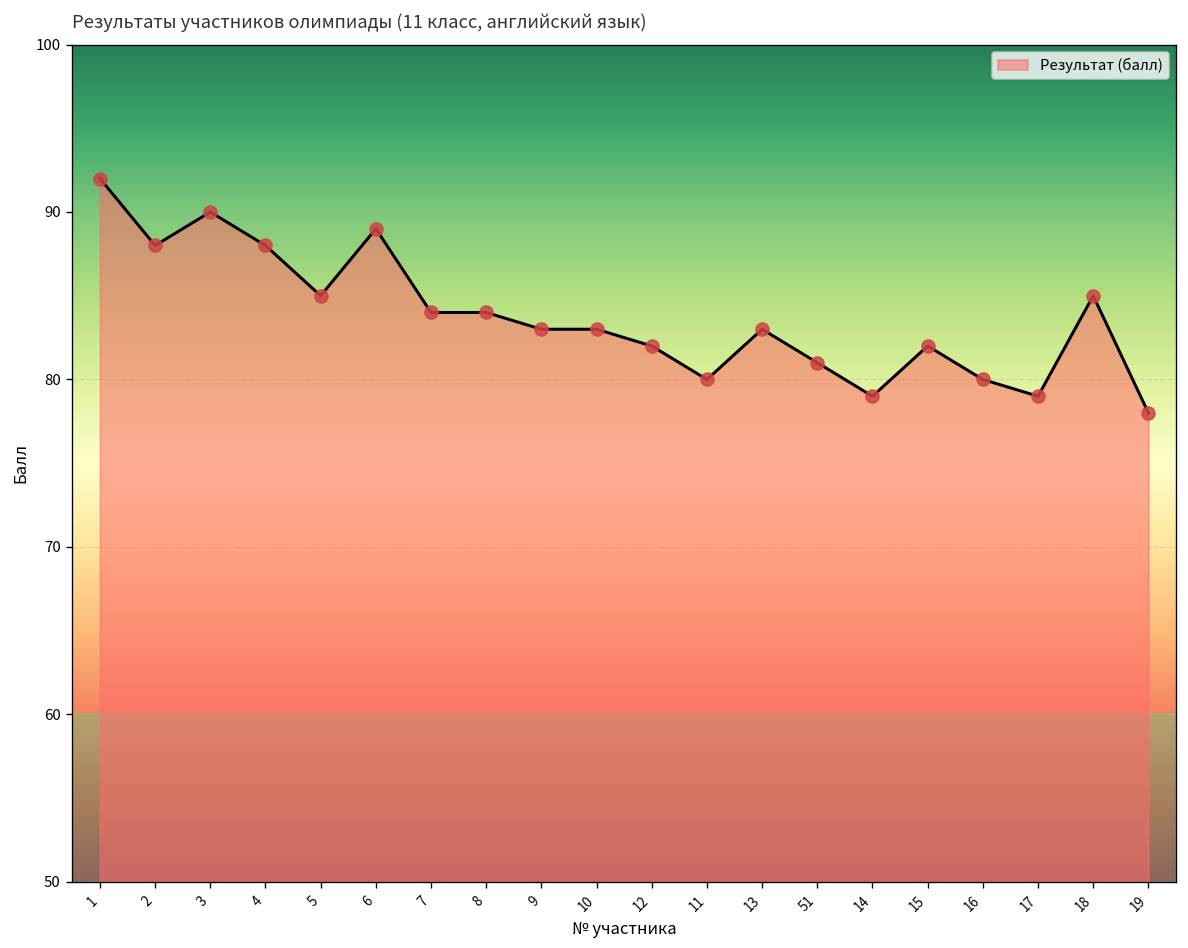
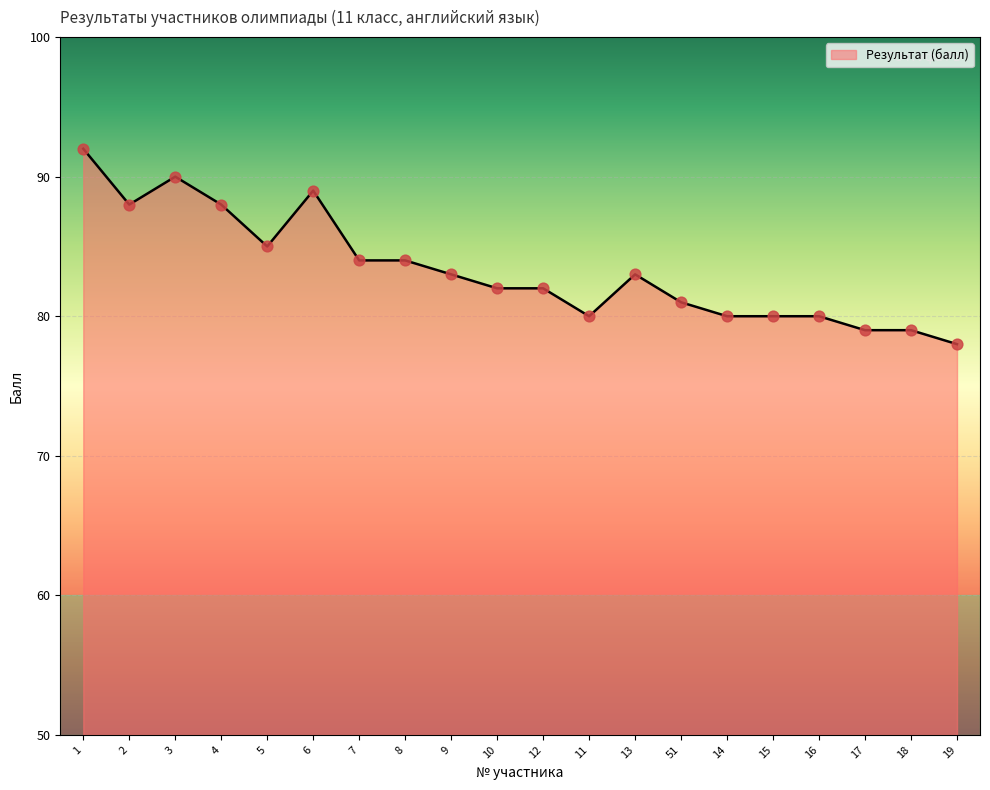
10: 83 -> 82
14: 79 -> 80
15: 82 -> 80
18: 85 -> 79
